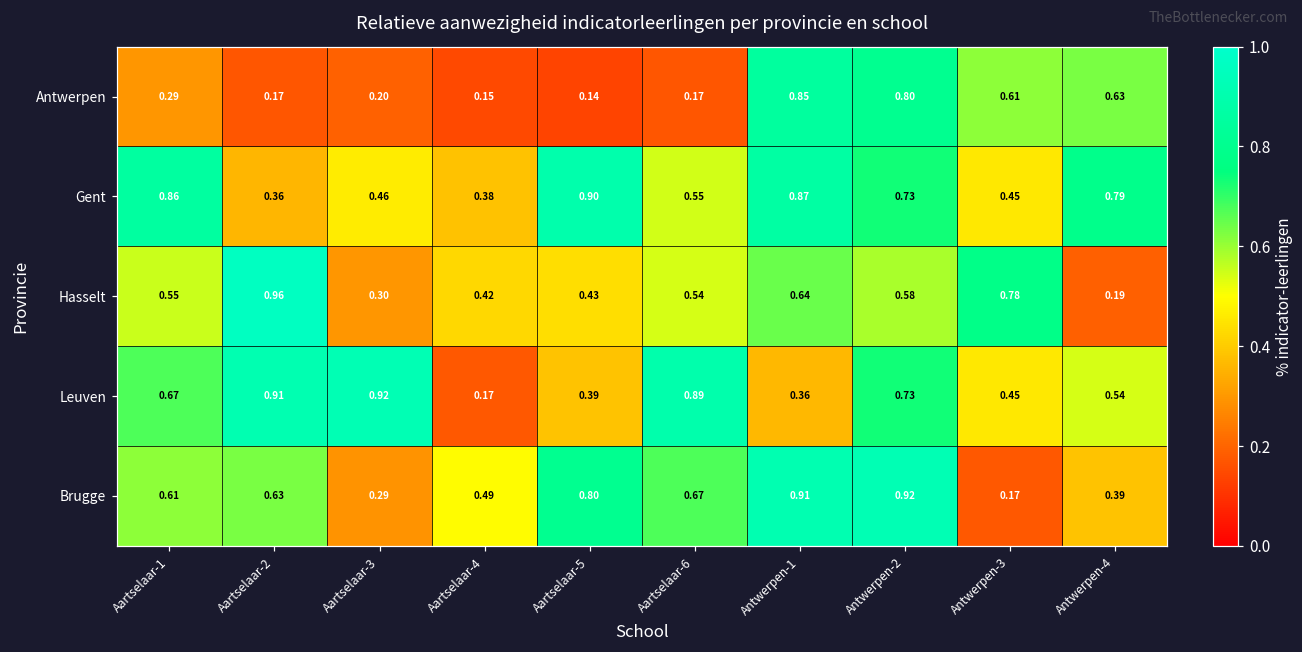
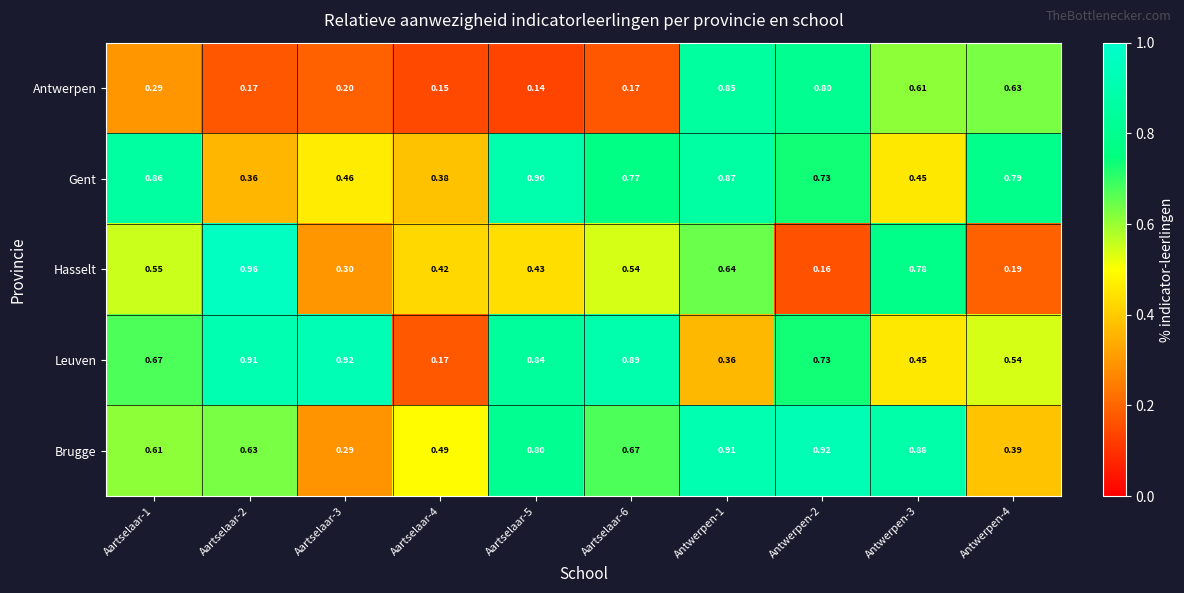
Gent, Aartselaar-6: 0.55 -> 0.77
Hasselt, Antwerpen-2: 0.58 -> 0.16
Leuven, Aartselaar-5: 0.39 -> 0.84
Brugge, Antwerpen-3: 0.17 -> 0.88
